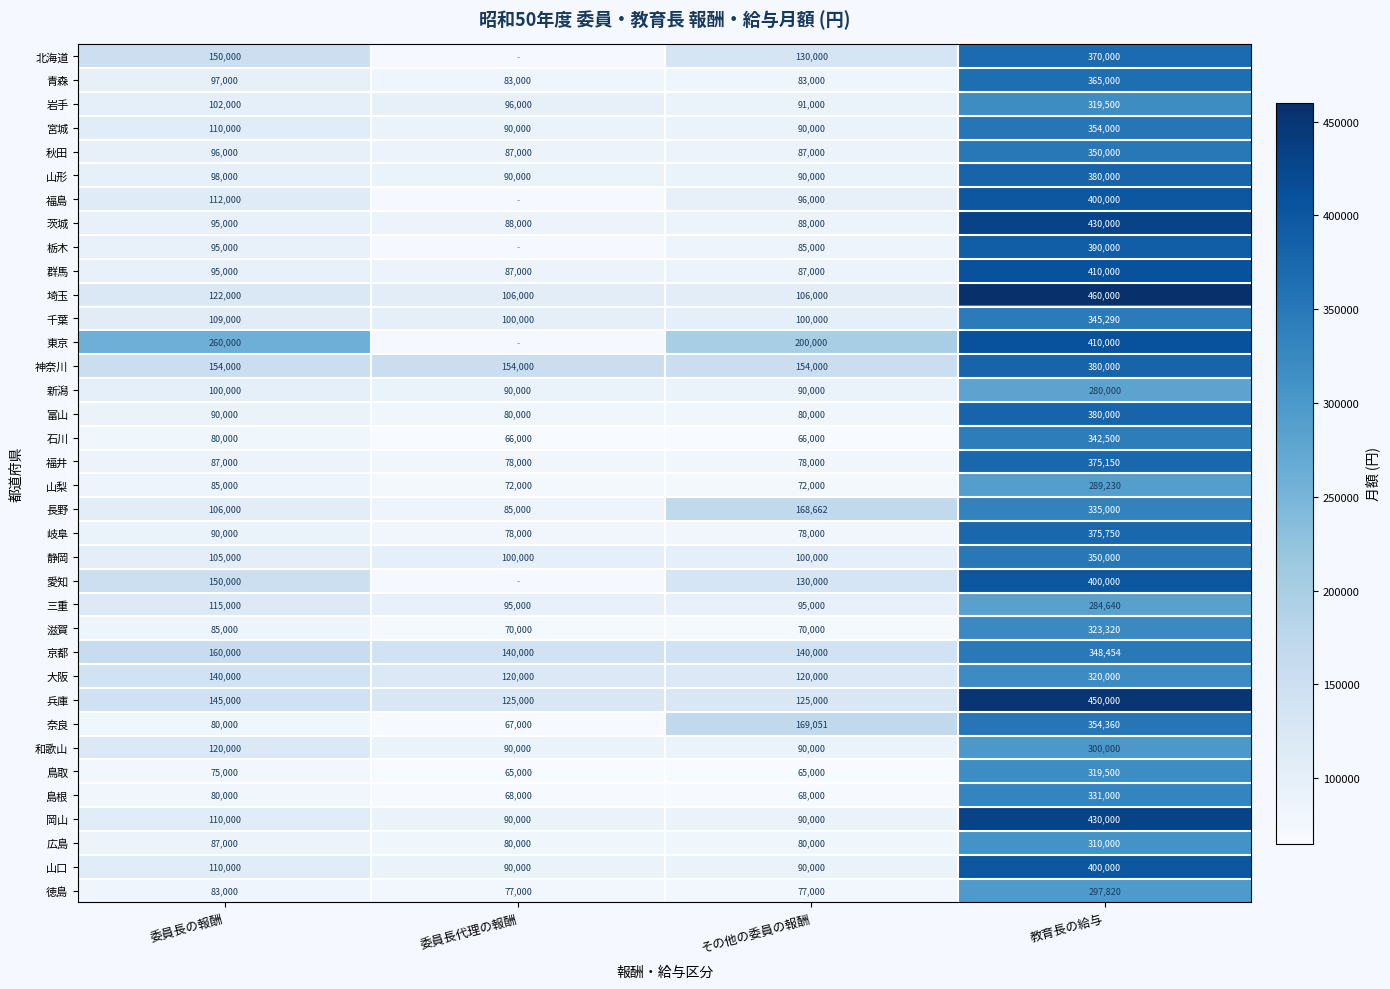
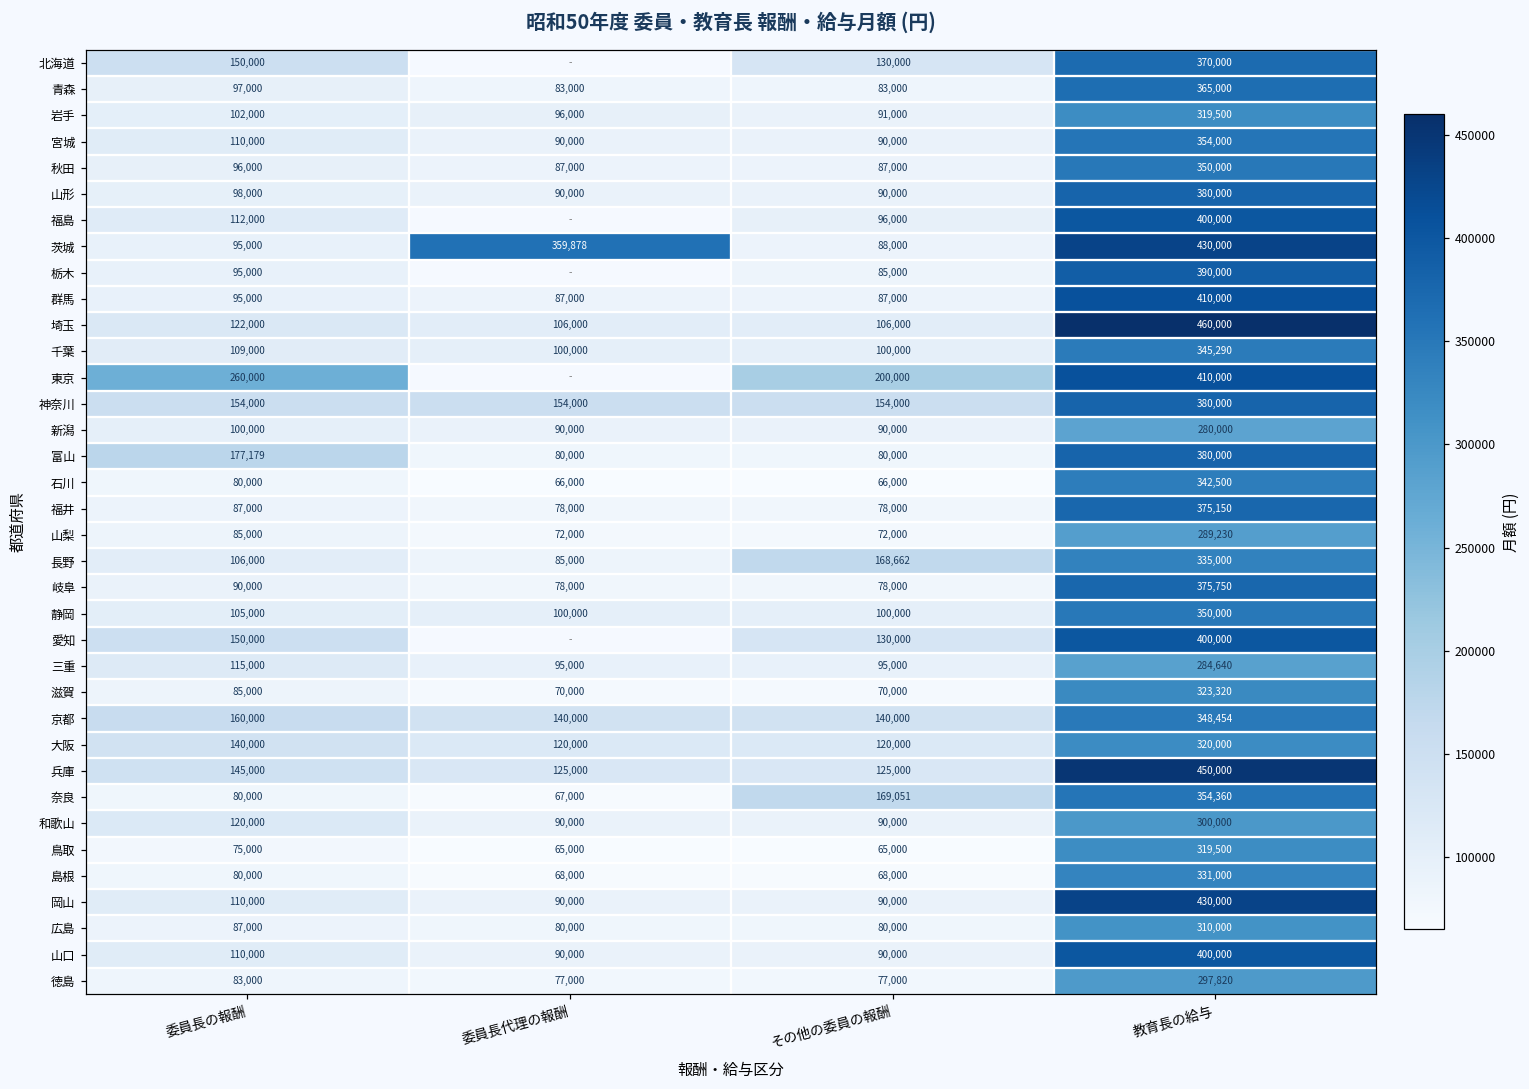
茨城, 委員長代理の報酬: 88,000 -> 359,878
富山, 委員長の報酬: 90,000 -> 177,179
